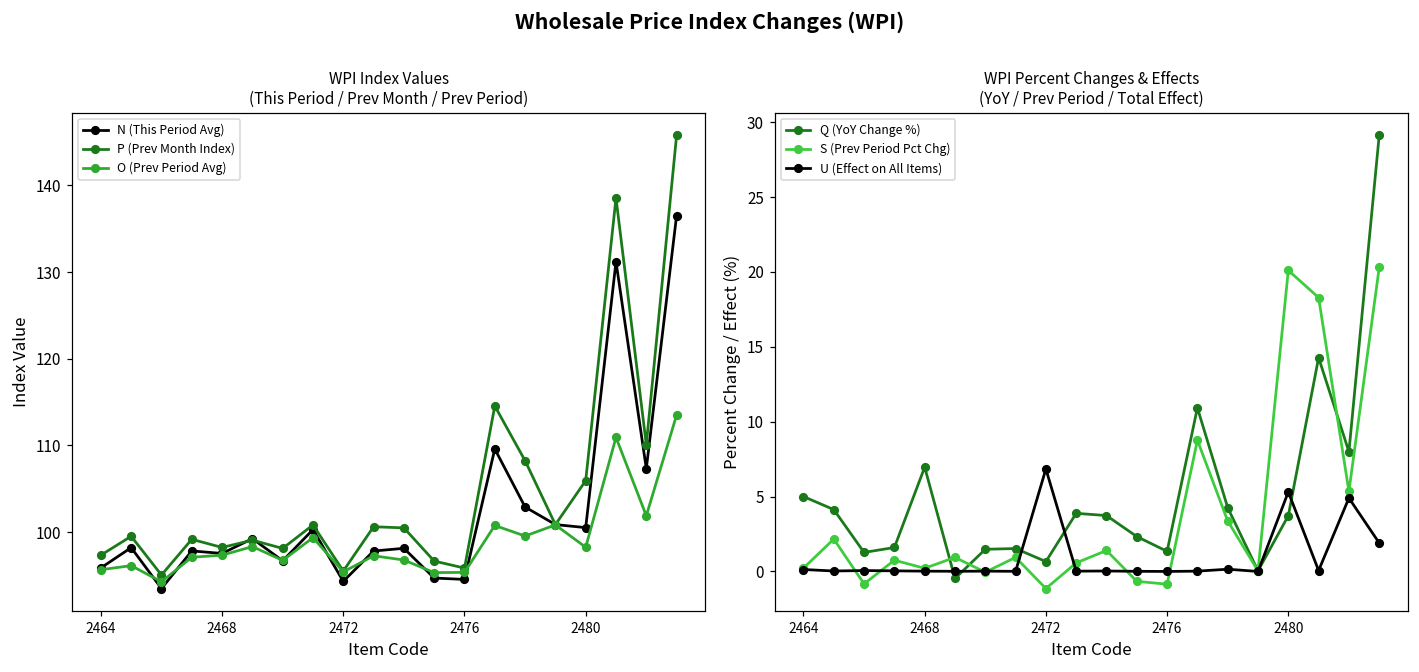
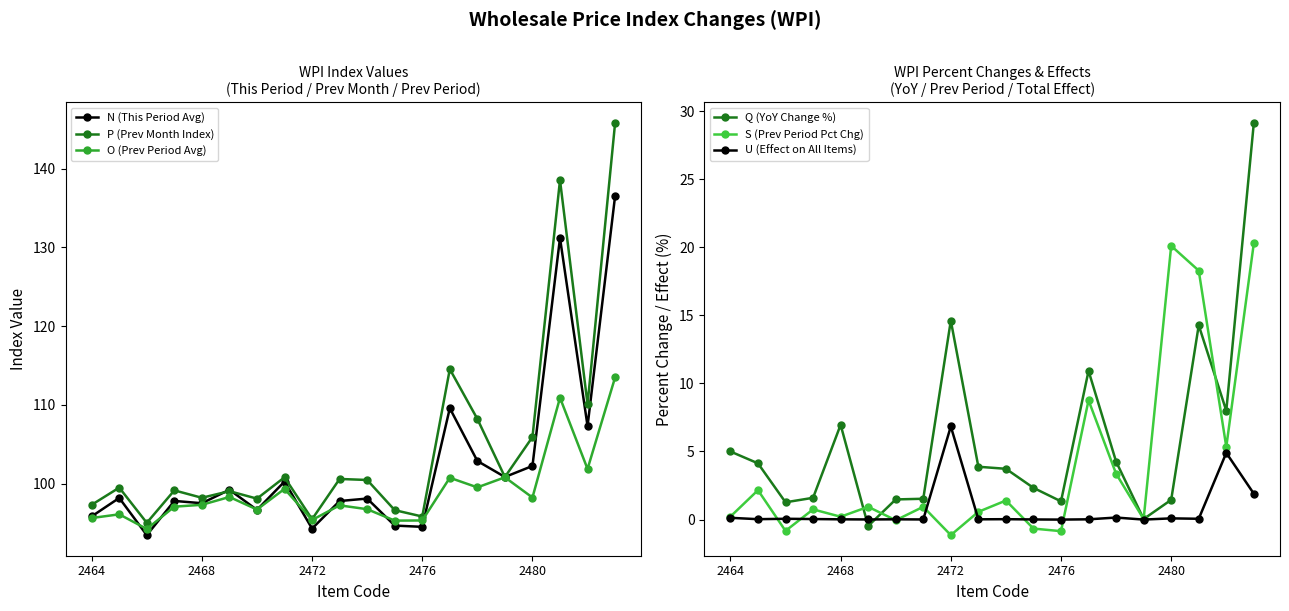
WPI Index Values (This Period / Prev Month / Prev Period), N (This Period Avg), 2480: 101 -> 102
WPI Percent Changes & Effects (YoY / Prev Period / Total Effect), Q (YoY Change %), 2472: 0.7 -> 14.6
WPI Percent Changes & Effects (YoY / Prev Period / Total Effect), Q (YoY Change %), 2480: 3.7 -> 1.5
WPI Percent Changes & Effects (YoY / Prev Period / Total Effect), U (Effect on All Items), 2480: 5.3 -> 0.1
